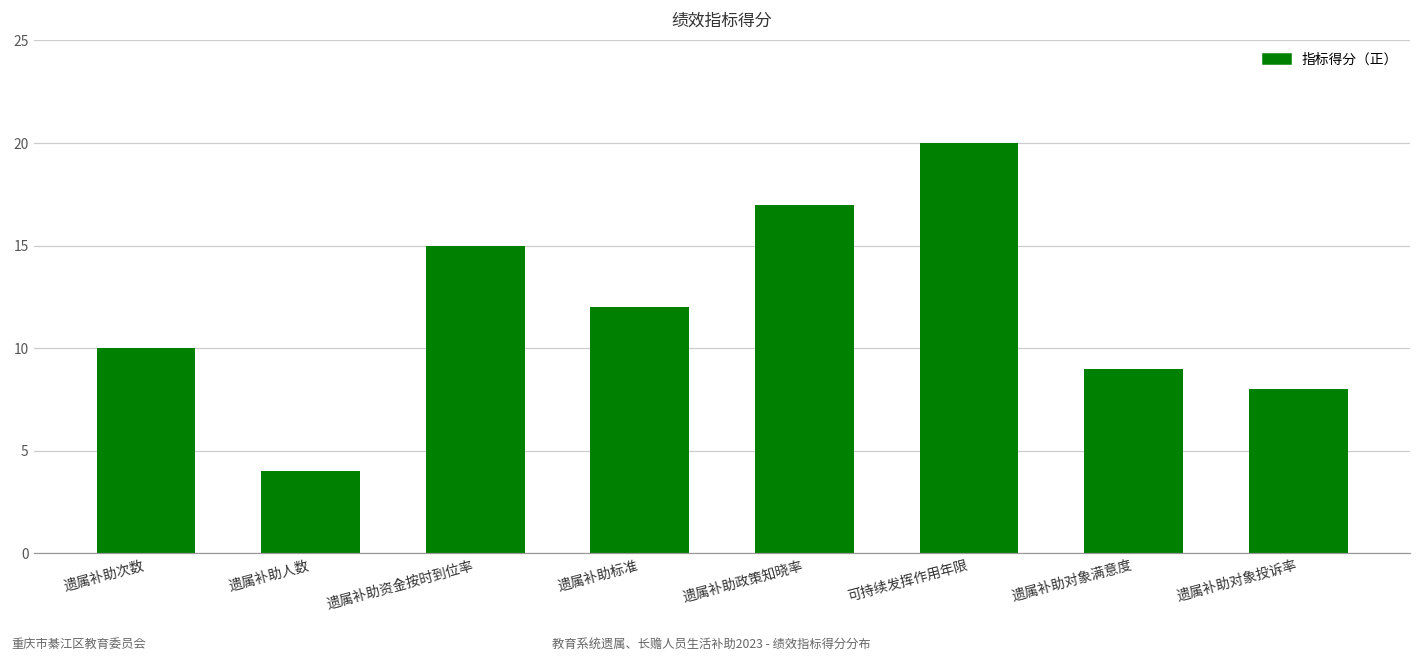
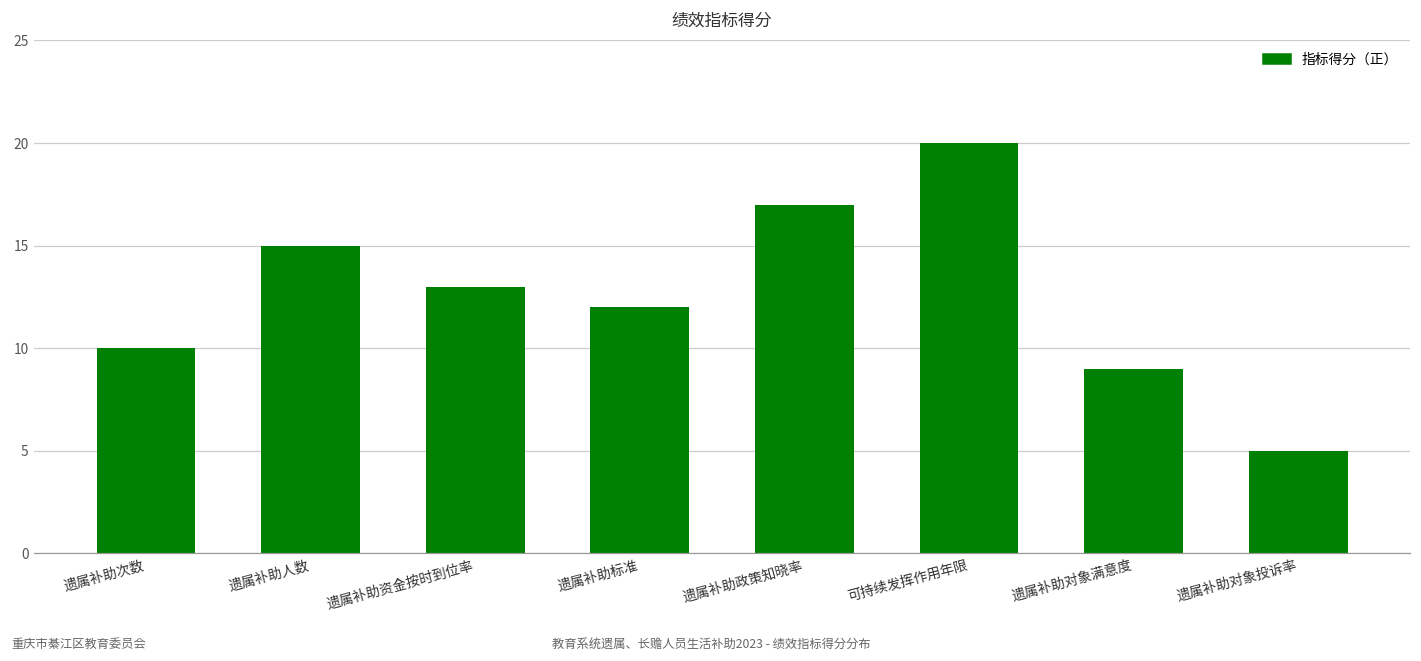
遗属补助人数: 4 -> 15
遗属补助资金按时到位率: 15 -> 13
遗属补助对象投诉率: 8 -> 5
